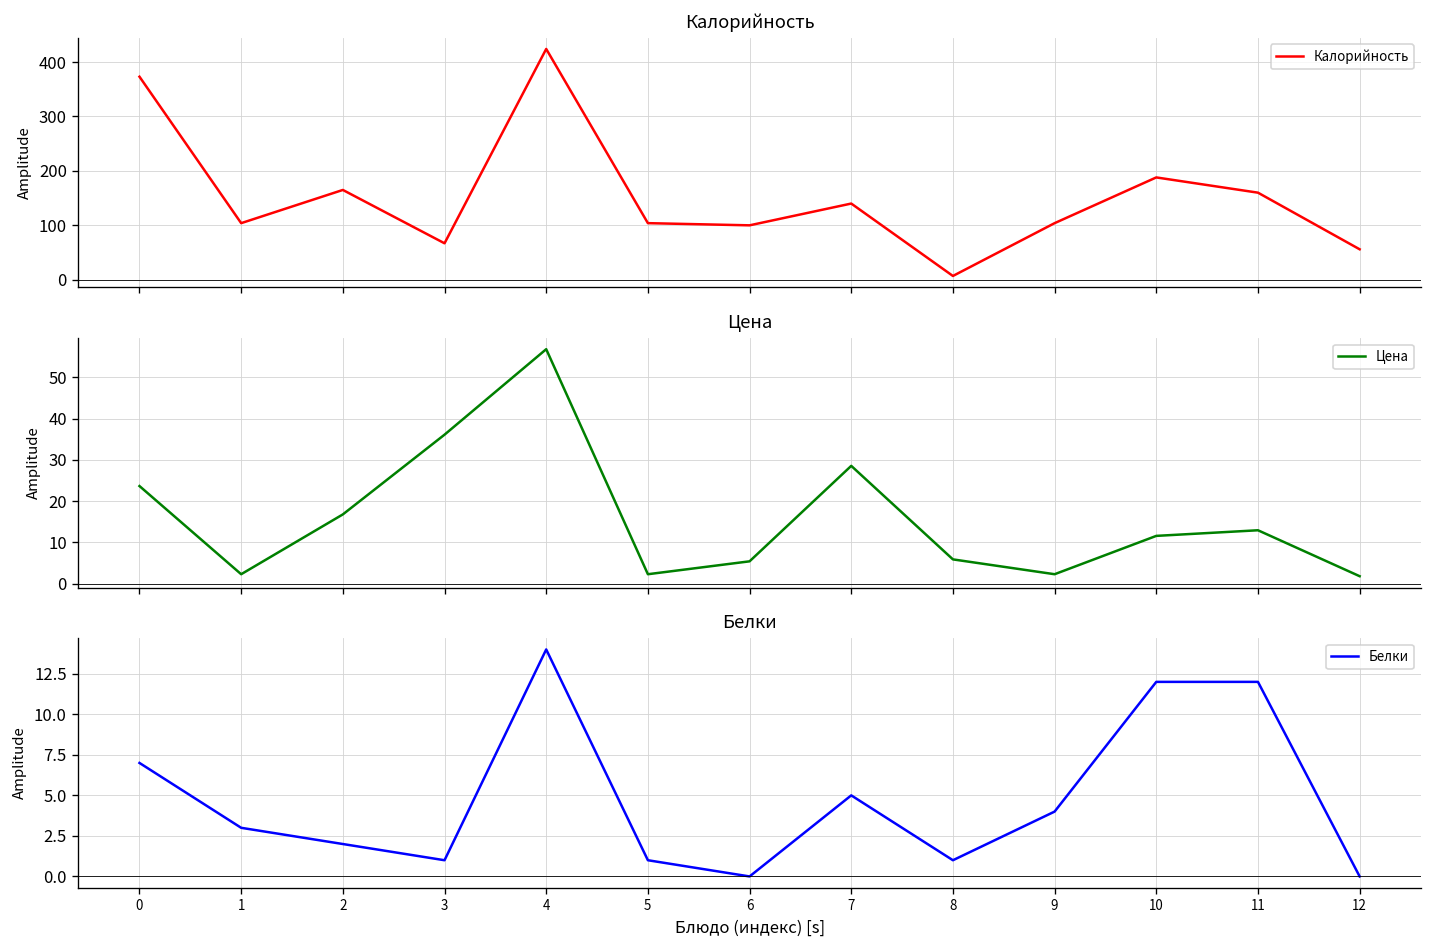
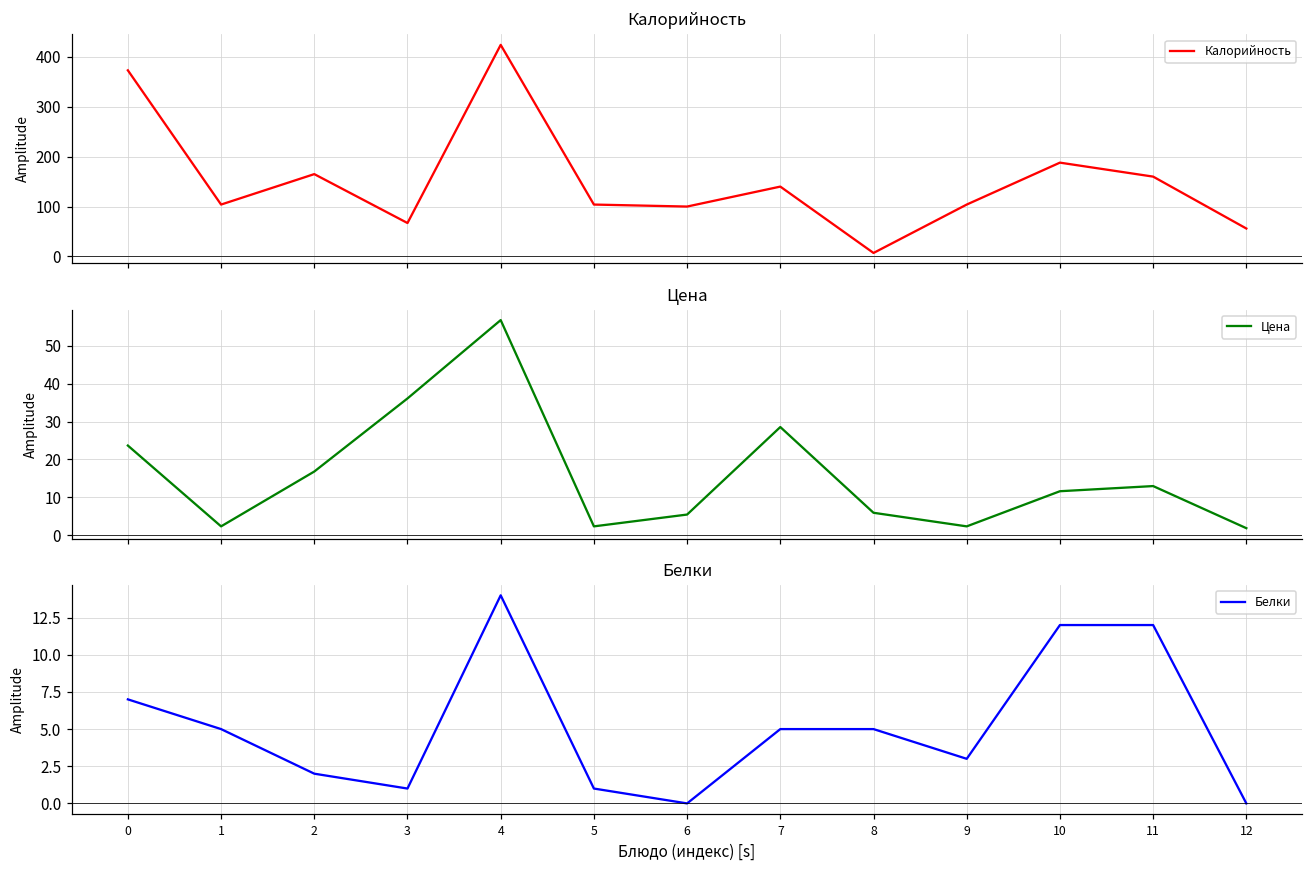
Белки, 1: 3 -> 5
Белки, 8: 1 -> 5
Белки, 9: 4 -> 3
